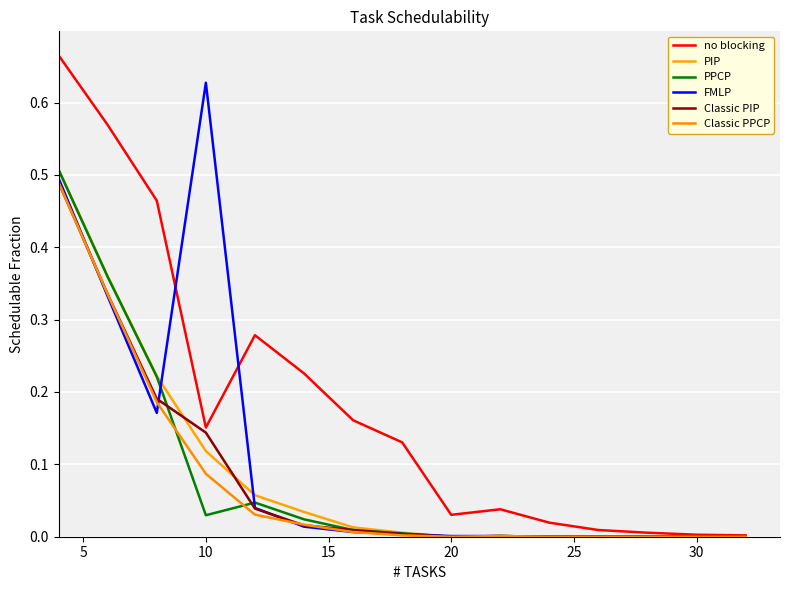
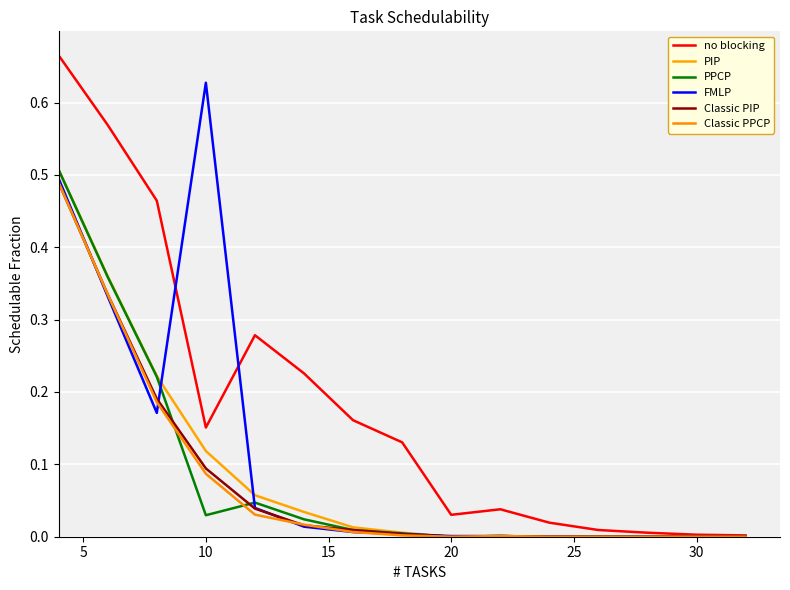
Classic PIP, 10: 0.14 -> 0.09
